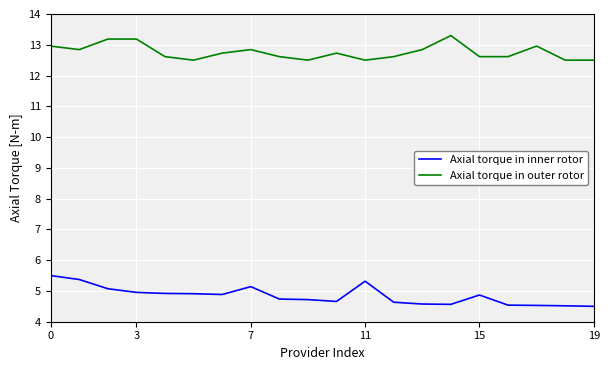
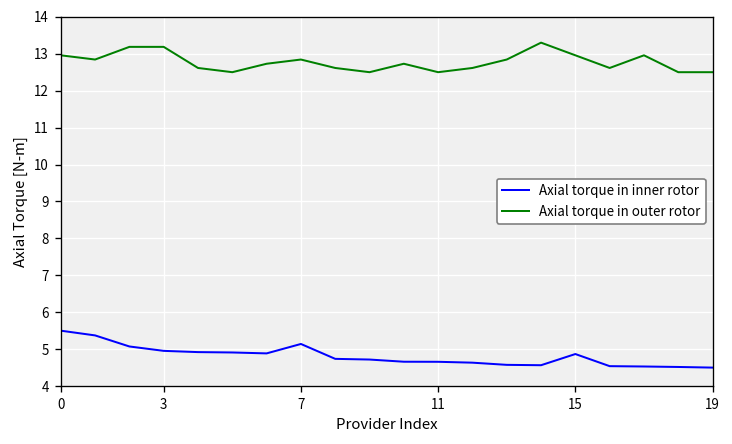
Axial torque in inner rotor, 11: 5.3 -> 4.7
Axial torque in outer rotor, 15: 12.6 -> 13.0
